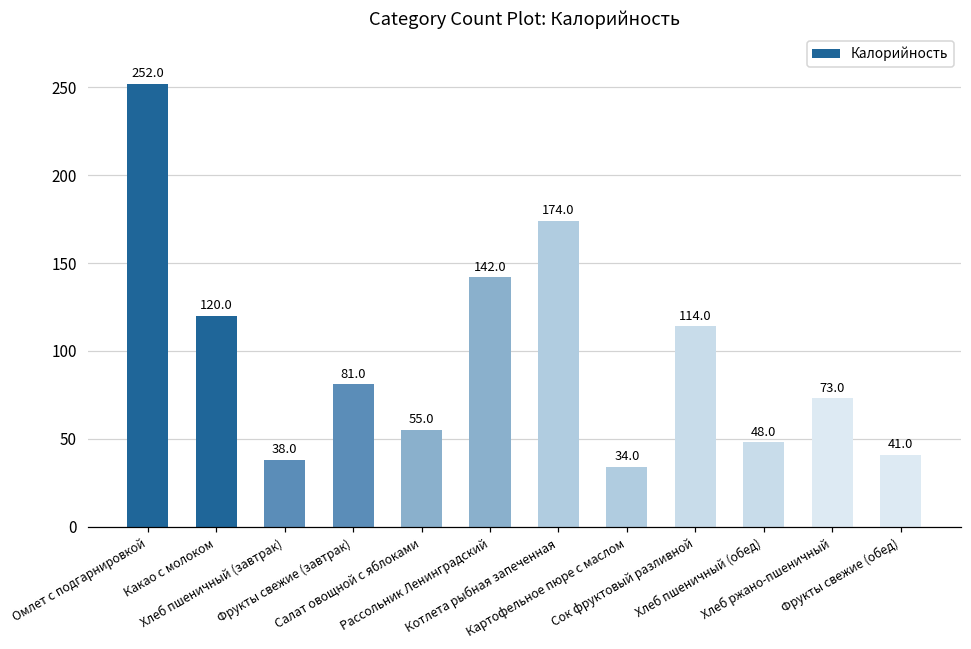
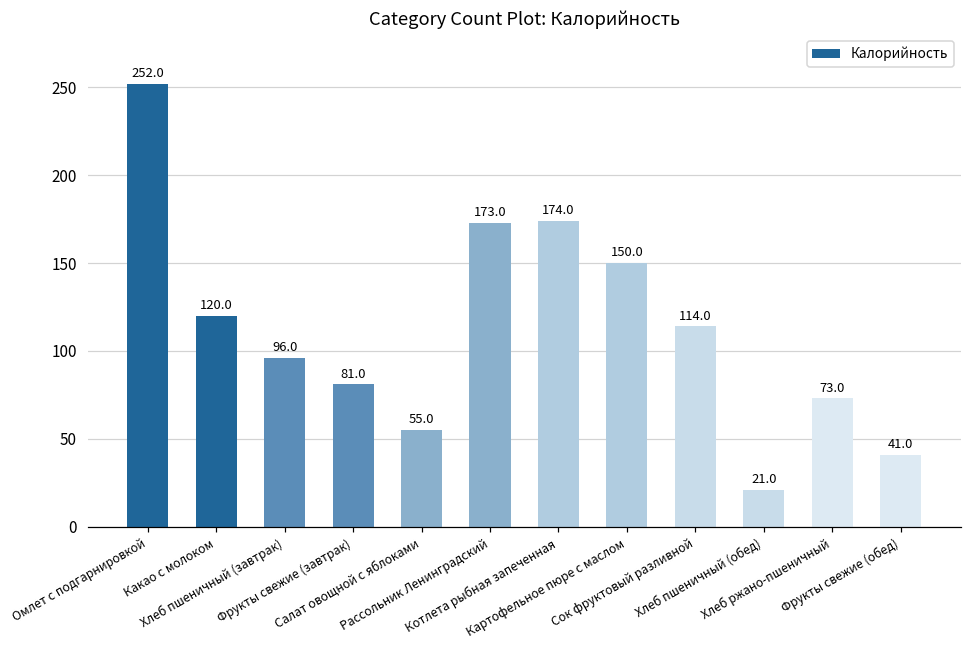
Хлеб пшеничный (завтрак): 38.0 -> 96.0
Рассольник Ленинградский: 142.0 -> 173.0
Картофельное пюре с маслом: 34.0 -> 150.0
Хлеб пшеничный (обед): 48.0 -> 21.0
